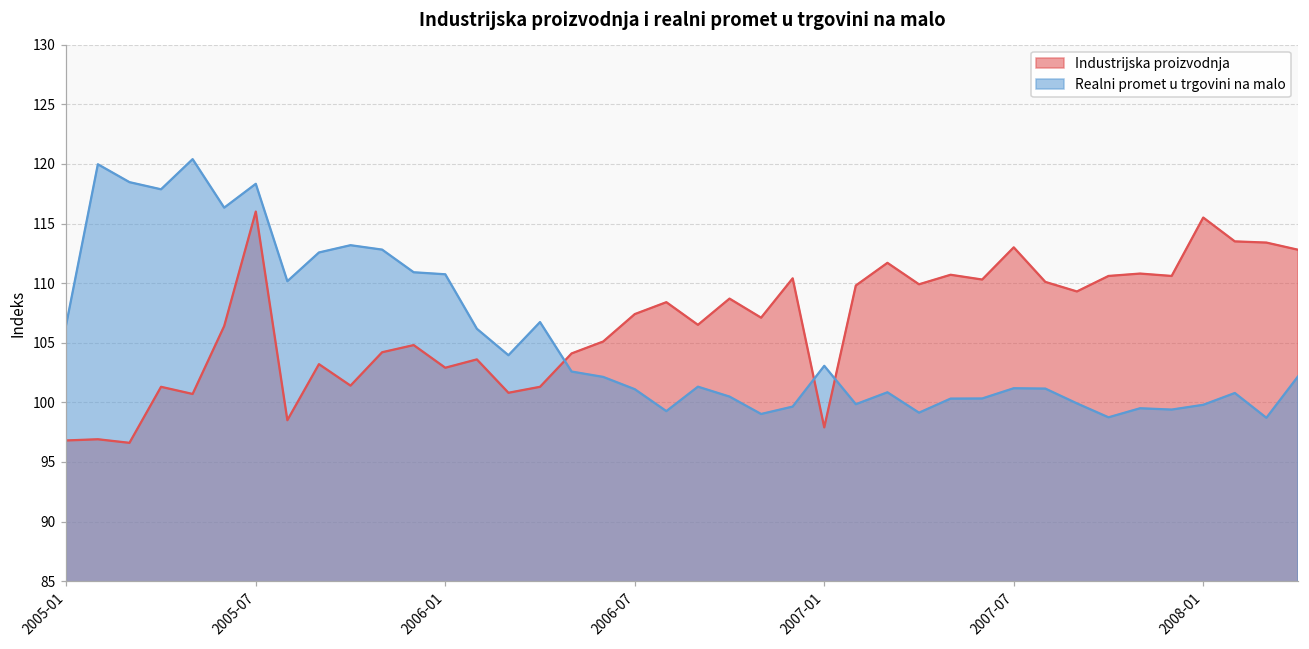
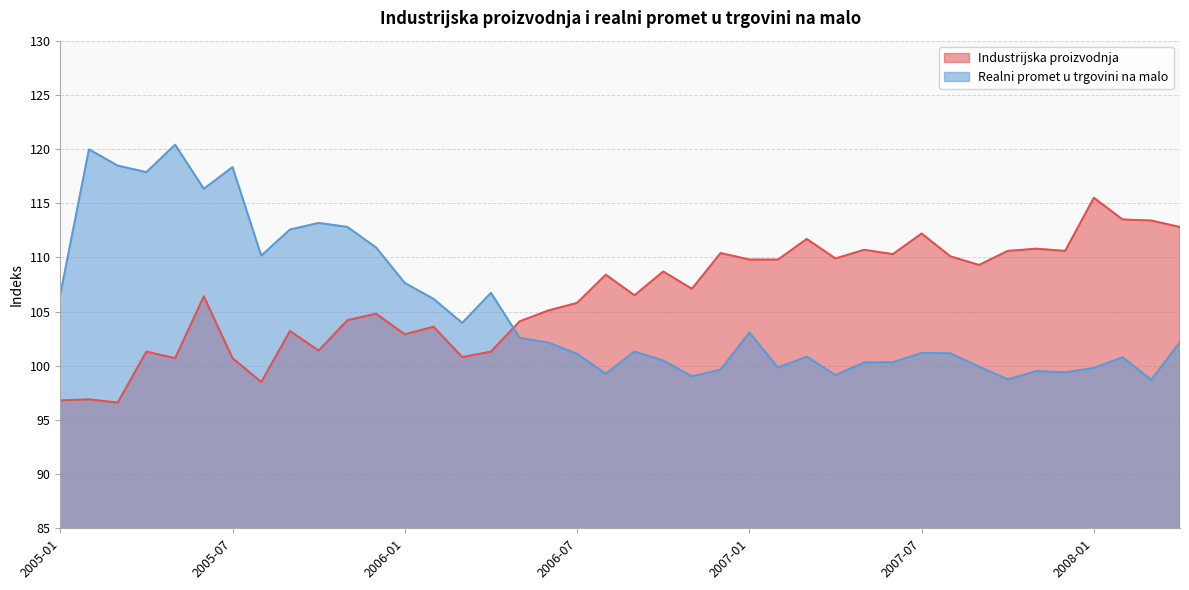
Industrijska proizvodnja, 2005-07: 116.0 -> 100.7
Realni promet u trgovini na malo, 2006-01: 110.7 -> 107.6
Industrijska proizvodnja, 2006-07: 107.4 -> 105.8
Industrijska proizvodnja, 2007-01: 97.9 -> 109.8
Industrijska proizvodnja, 2007-07: 113.0 -> 112.2
